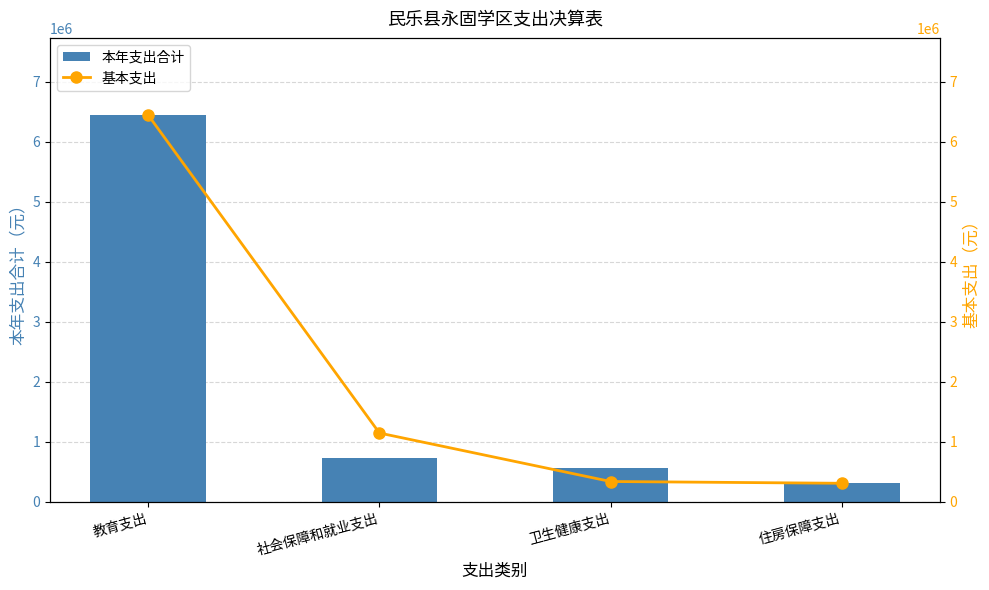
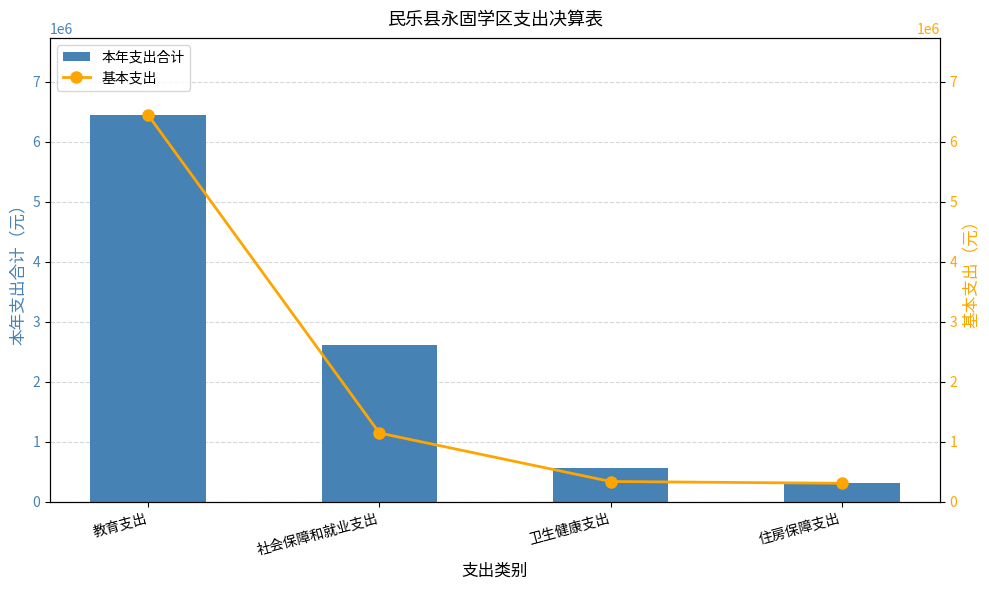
本年支出合计, 社会保障和就业支出: 700000 -> 2600000
